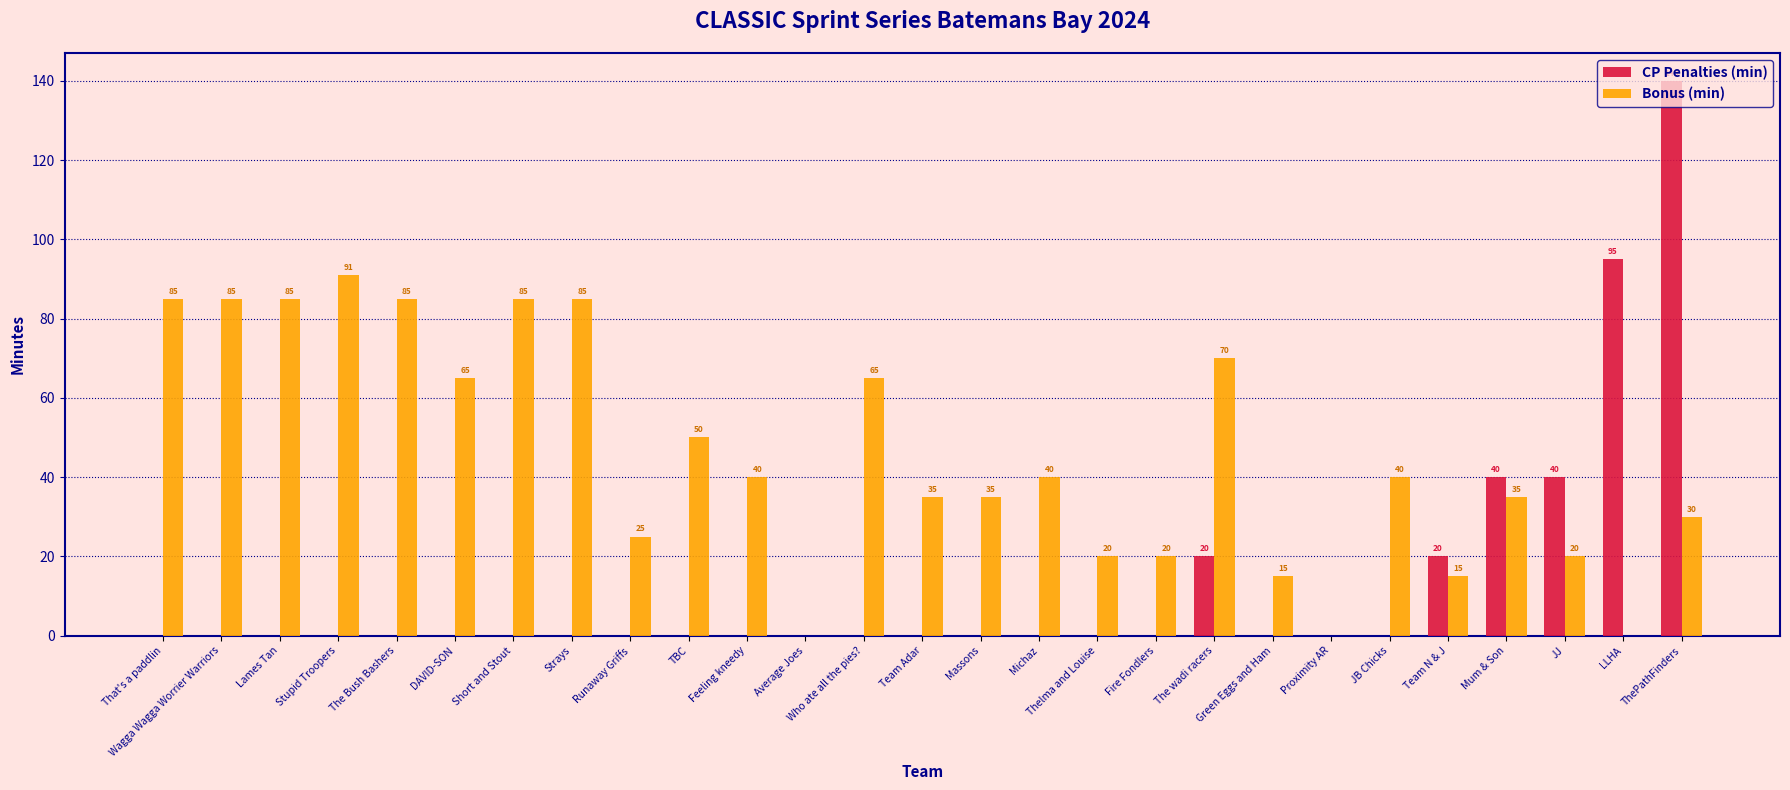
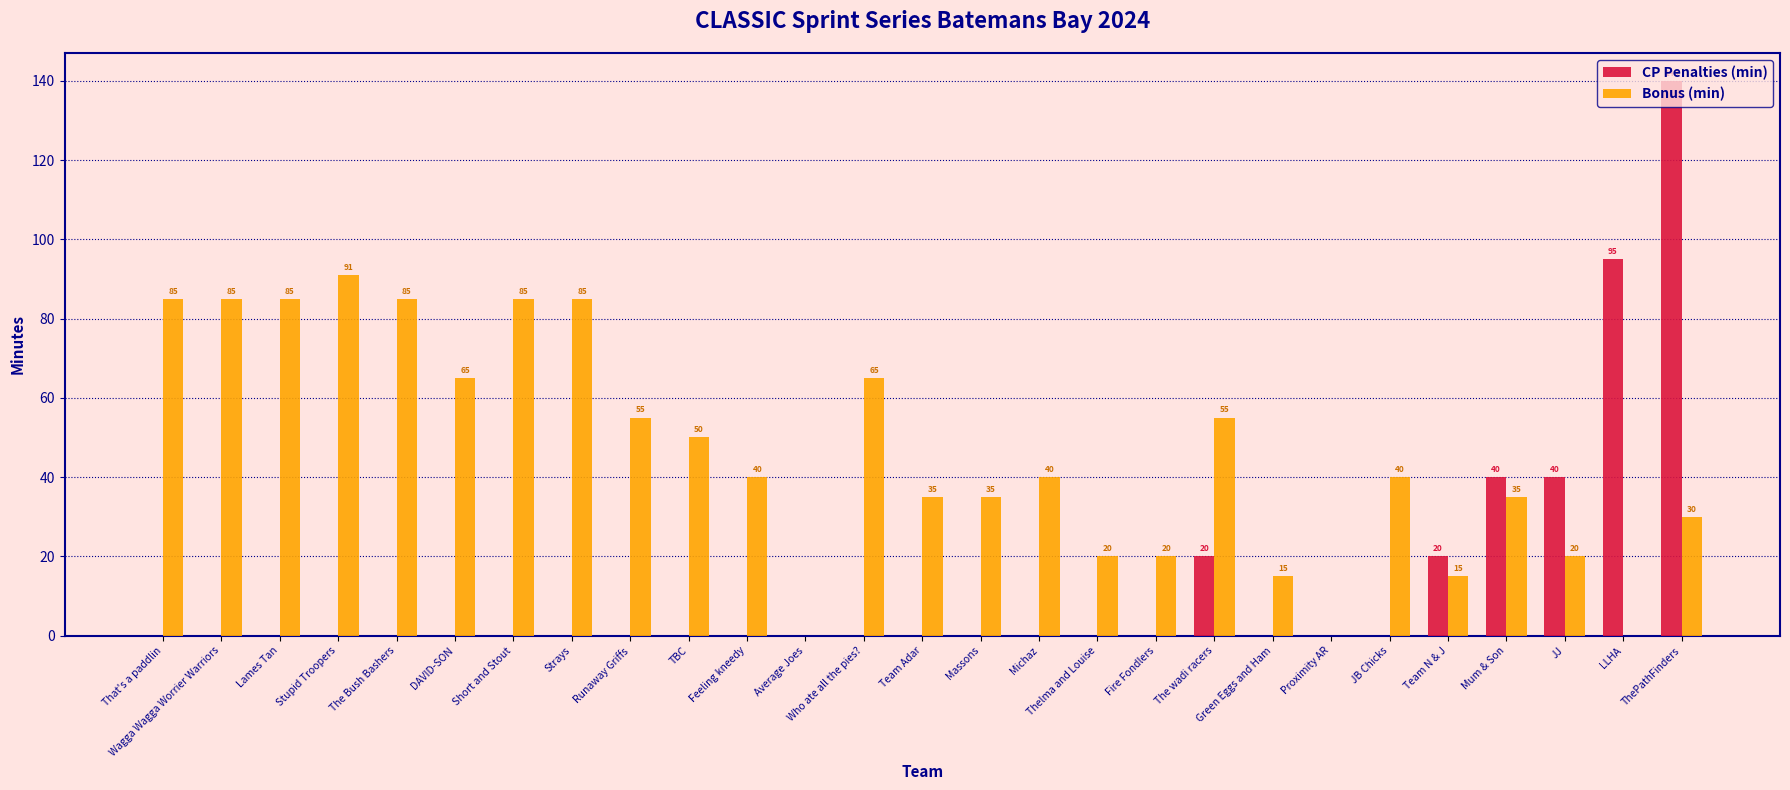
Bonus (min), Runaway Griffs: 25 -> 55
Bonus (min), The wadi racers: 70 -> 55
